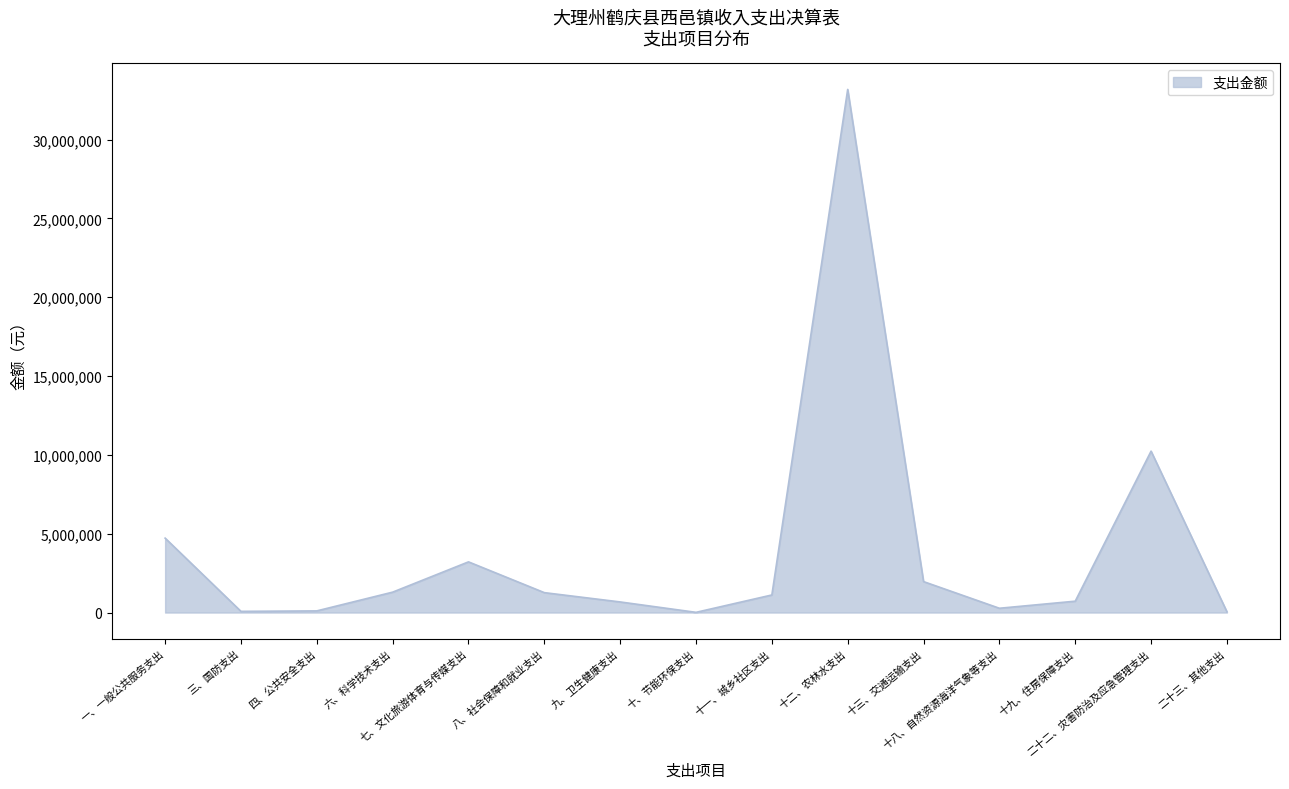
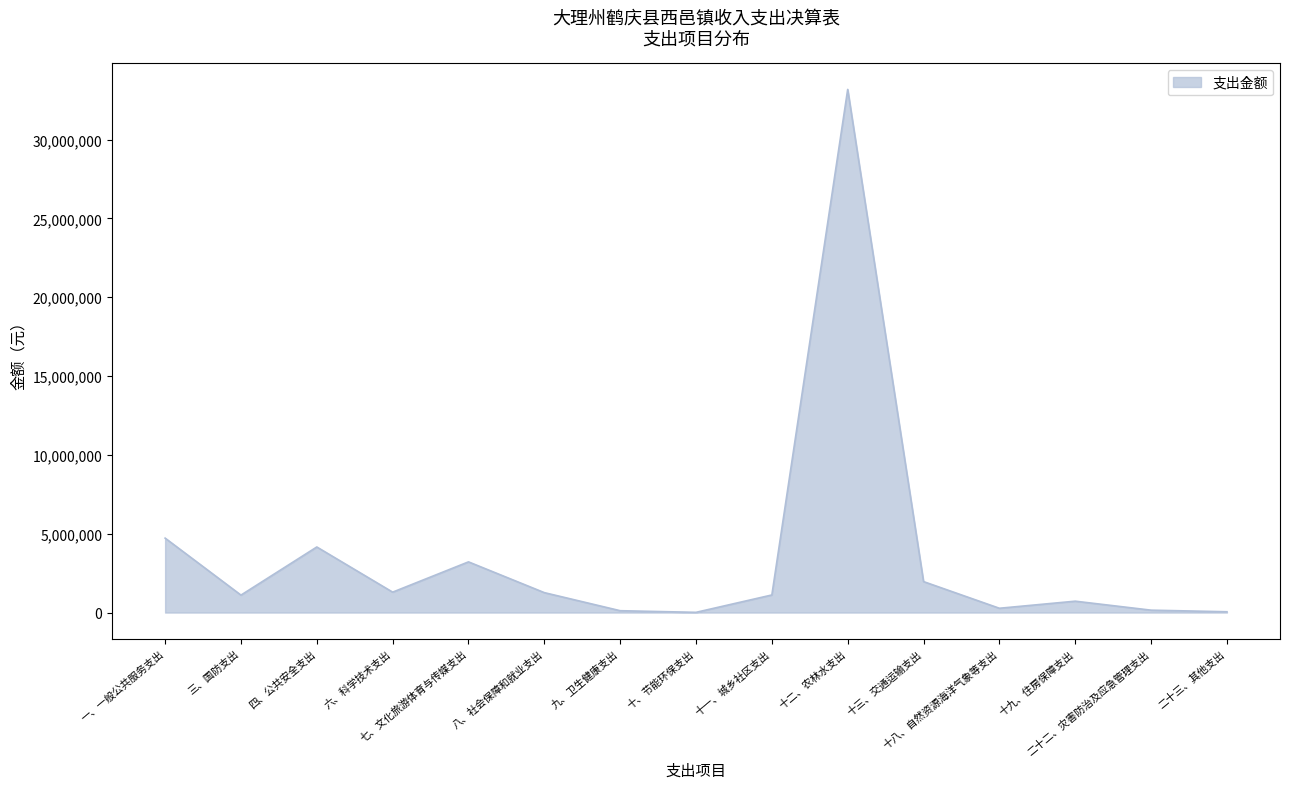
三、国防支出: 100,000 -> 1,100,000
四、公共安全支出: 100,000 -> 4,200,000
九、卫生健康支出: 700,000 -> 100,000
二十二、灾害防治及应急管理支出: 10,200,000 -> 200,000
